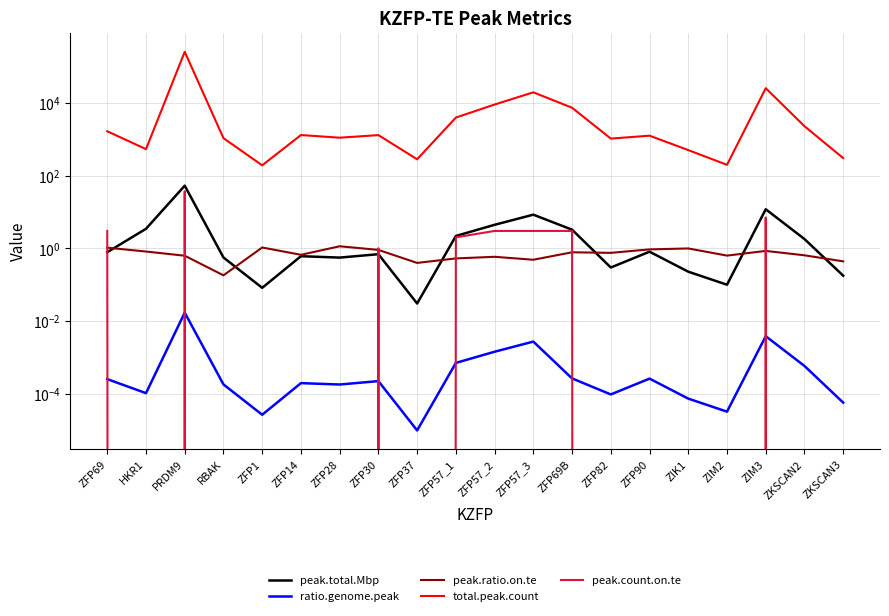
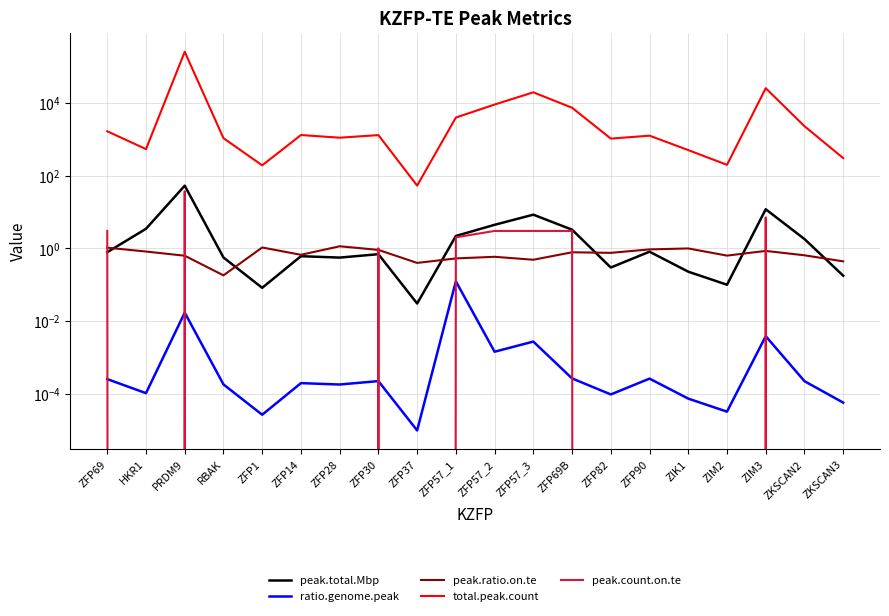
total.peak.count, ZFP37: 300 -> 50
ratio.genome.peak, ZFP57_1: 0.0007 -> 0.12
ratio.genome.peak, ZKSCAN2: 0.0006 -> 0.0002
